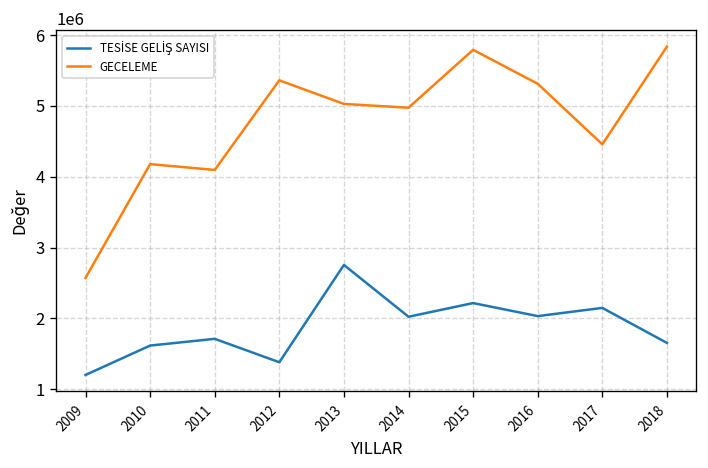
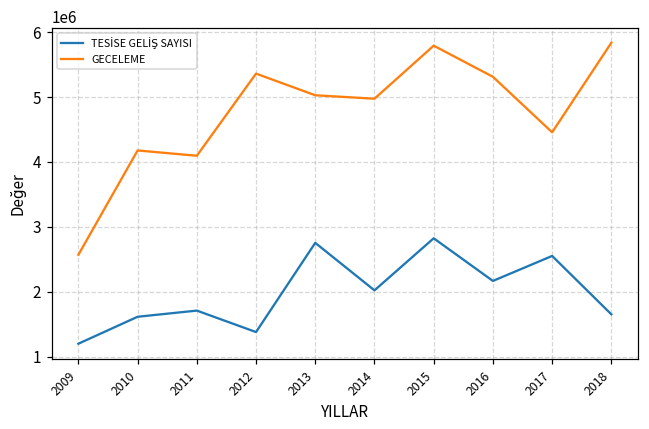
TESİSE GELİŞ SAYISI, 2015: 2200000 -> 2800000
TESİSE GELİŞ SAYISI, 2016: 2000000 -> 2200000
TESİSE GELİŞ SAYISI, 2017: 2100000 -> 2600000
